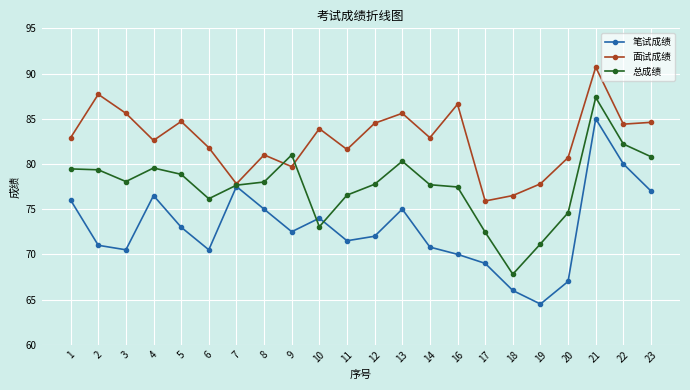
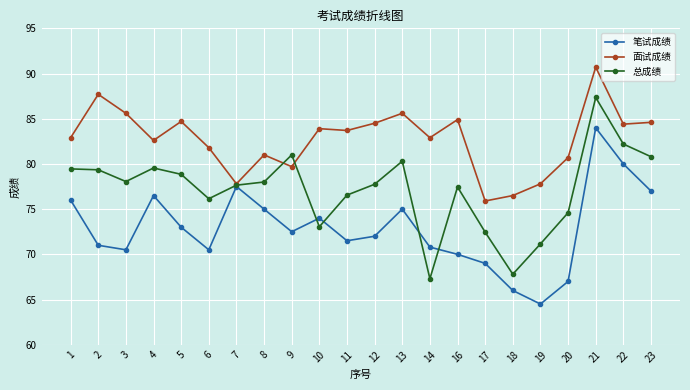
面试成绩, 11: 82 -> 84
总成绩, 14: 78 -> 67
面试成绩, 16: 87 -> 85
笔试成绩, 21: 85 -> 84
